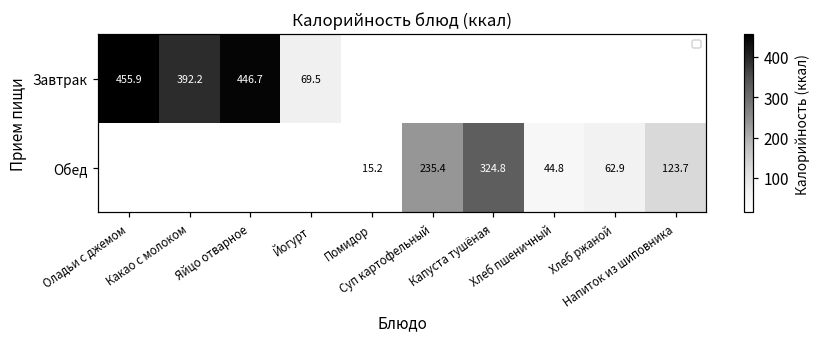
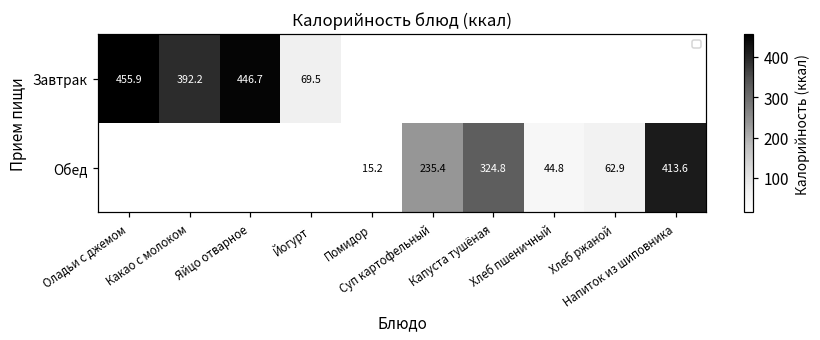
Обед, Напиток из шиповника: 123.7 -> 413.6
